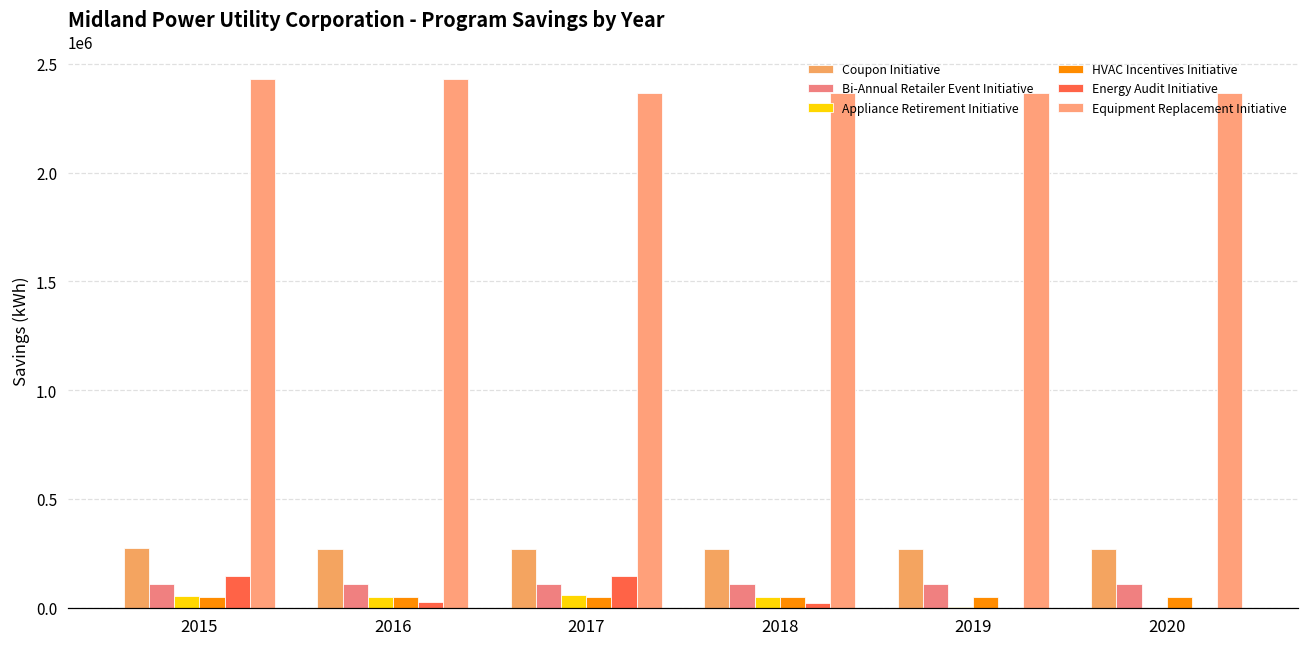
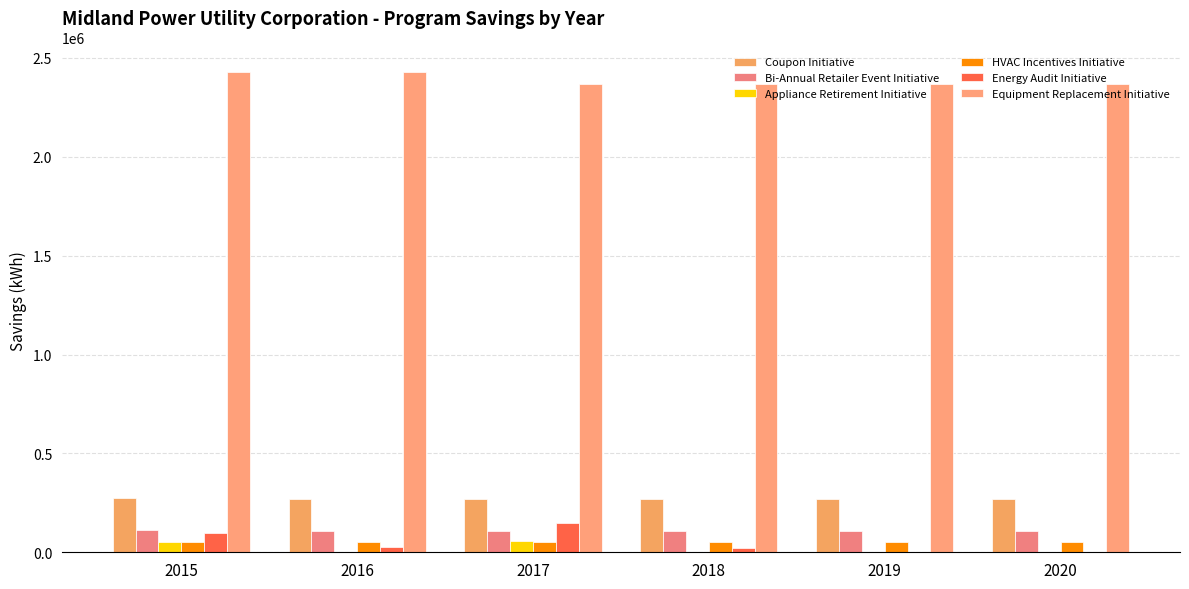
Energy Audit Initiative, 2015: 150000 -> 100000
Appliance Retirement Initiative, 2016: 50000 -> 0
Appliance Retirement Initiative, 2018: 50000 -> 0
